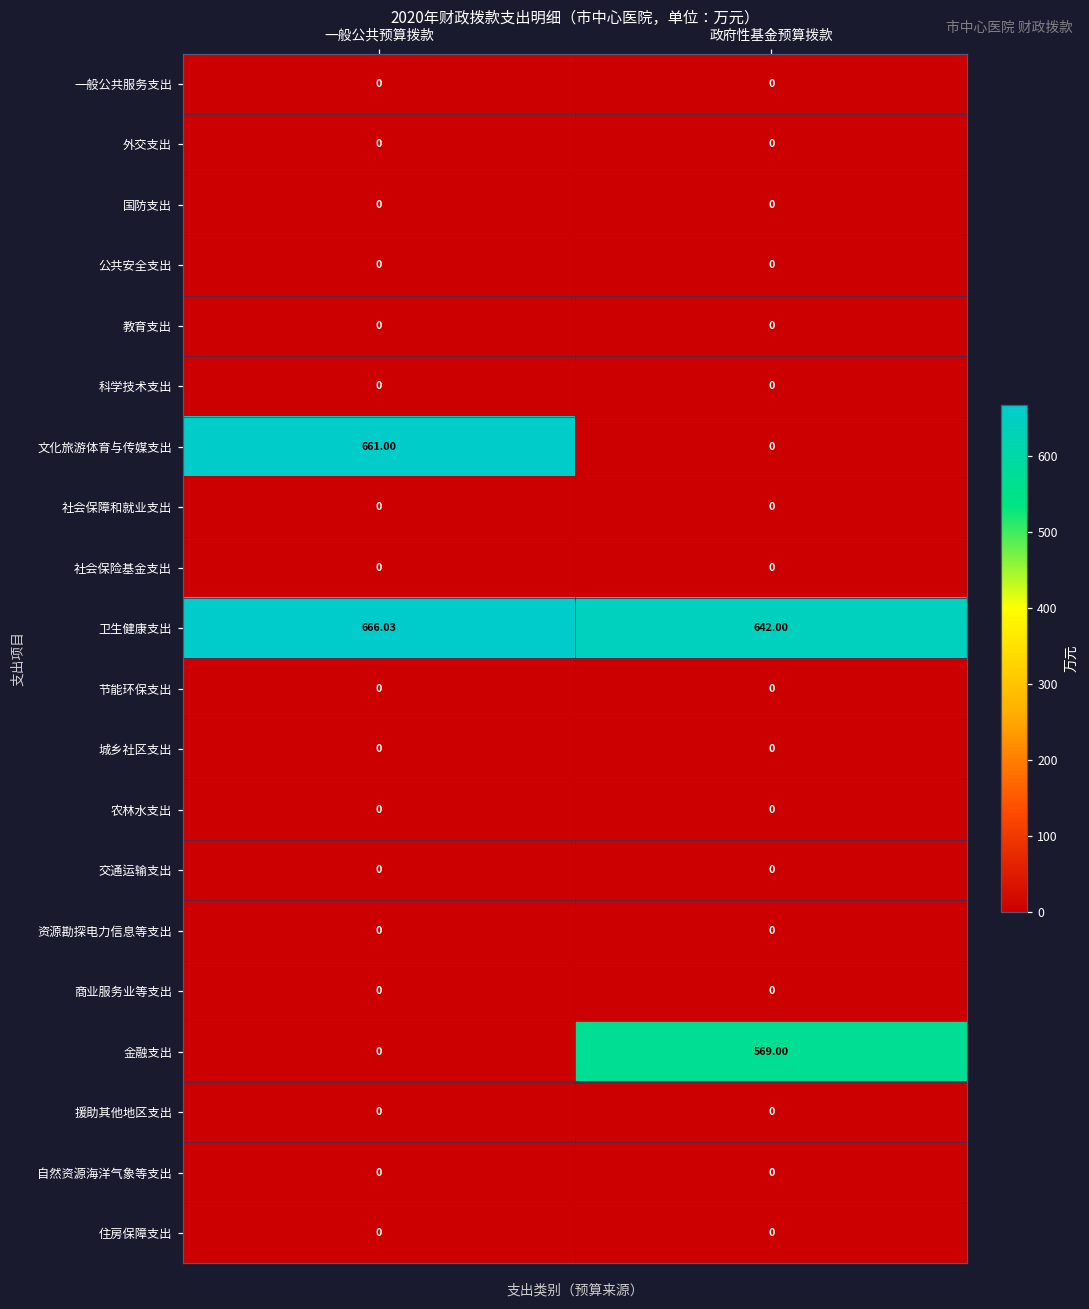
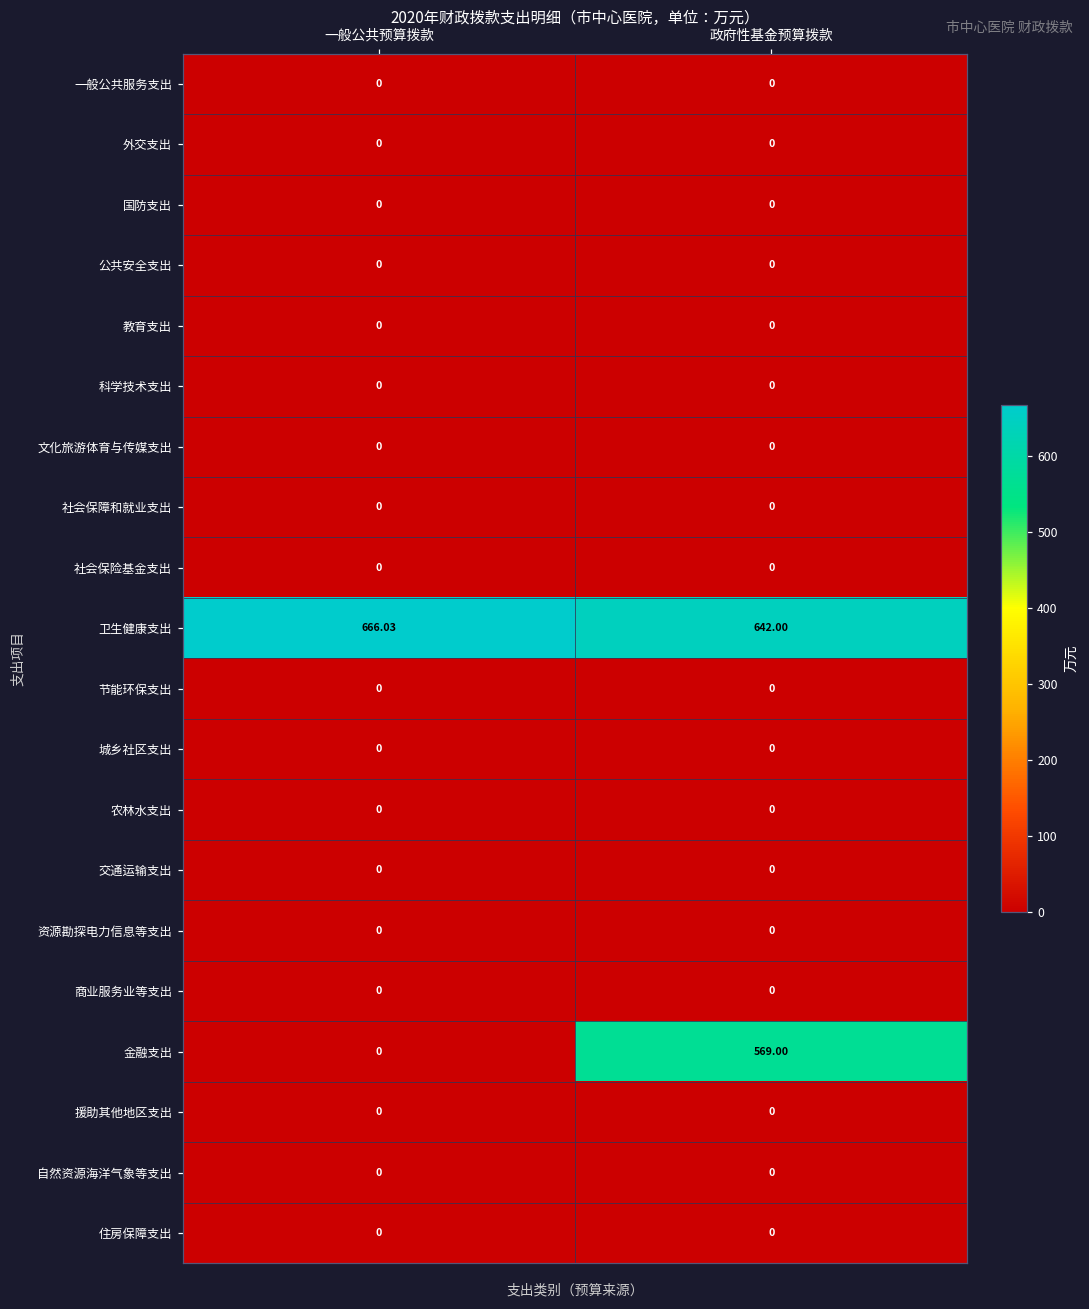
文化旅游体育与传媒支出, 一般公共预算拨款: 661.00 -> 0
